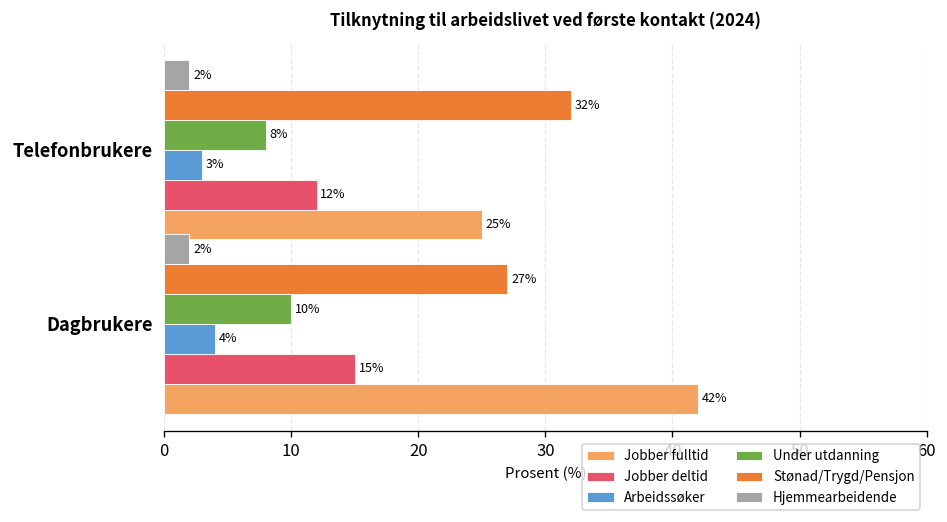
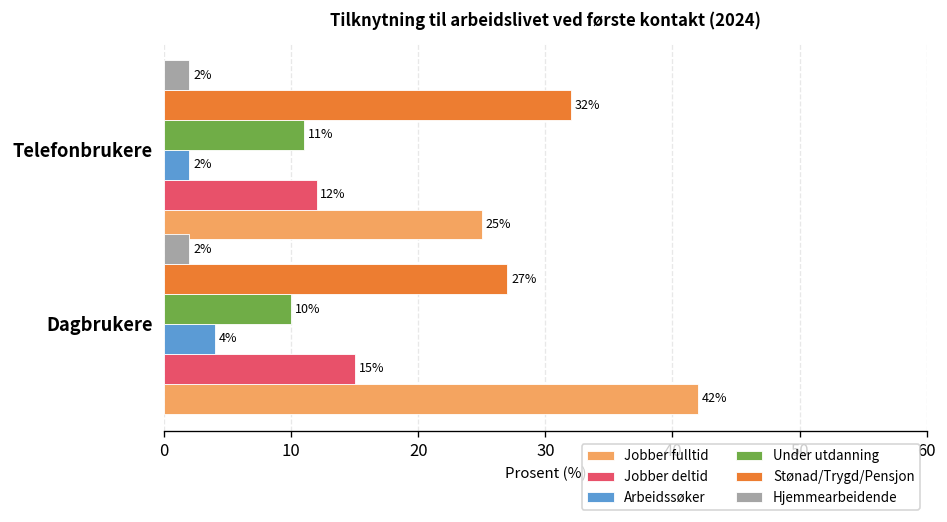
Under utdanning, Telefonbrukere: 8% -> 11%
Arbeidssøker, Telefonbrukere: 3% -> 2%
